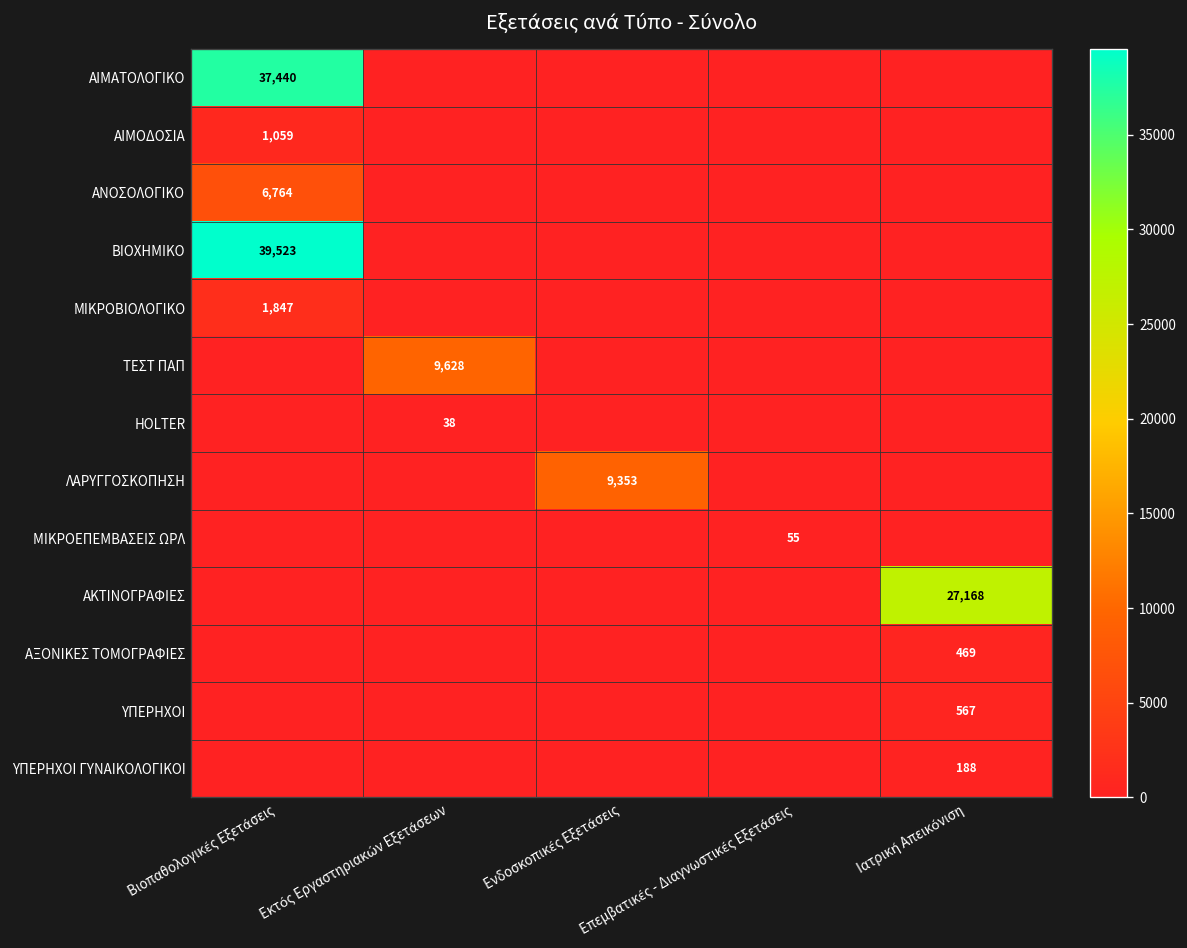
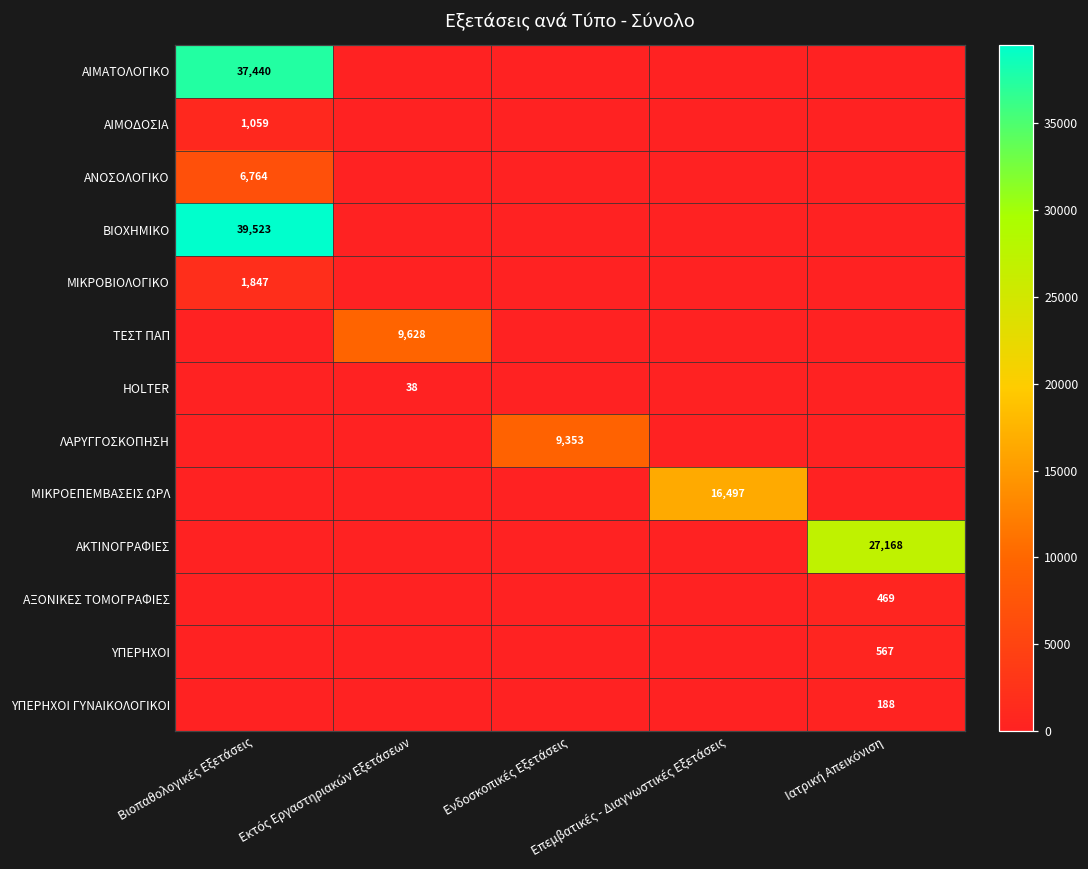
ΜΙΚΡΟΕΠΕΜΒΑΣΕΙΣ ΩΡΛ, Επεμβατικές - Διαγνωστικές Εξετάσεις: 55 -> 16,497
